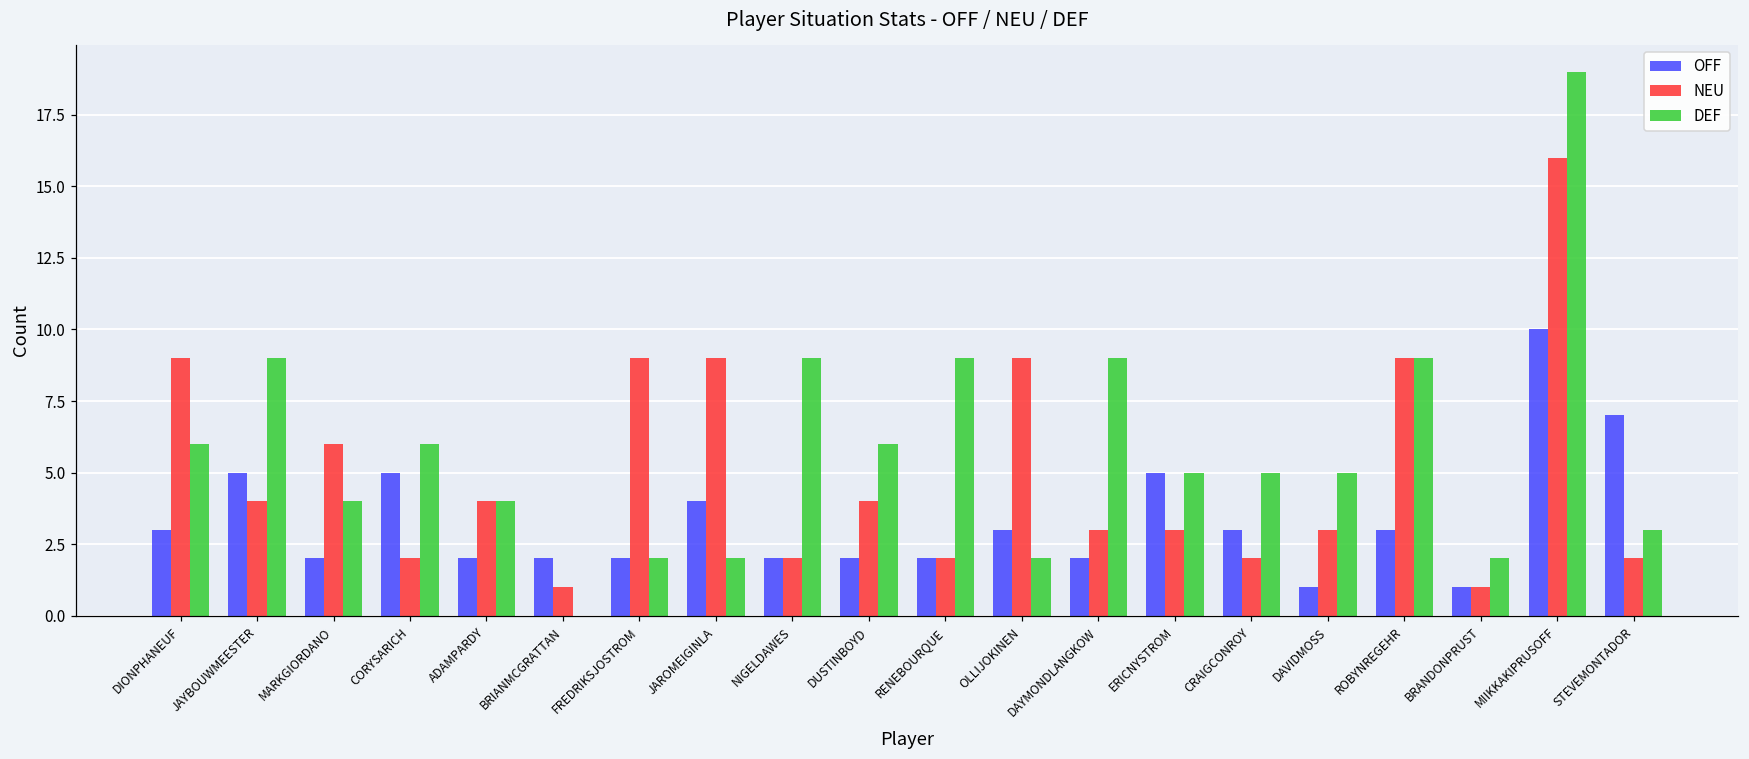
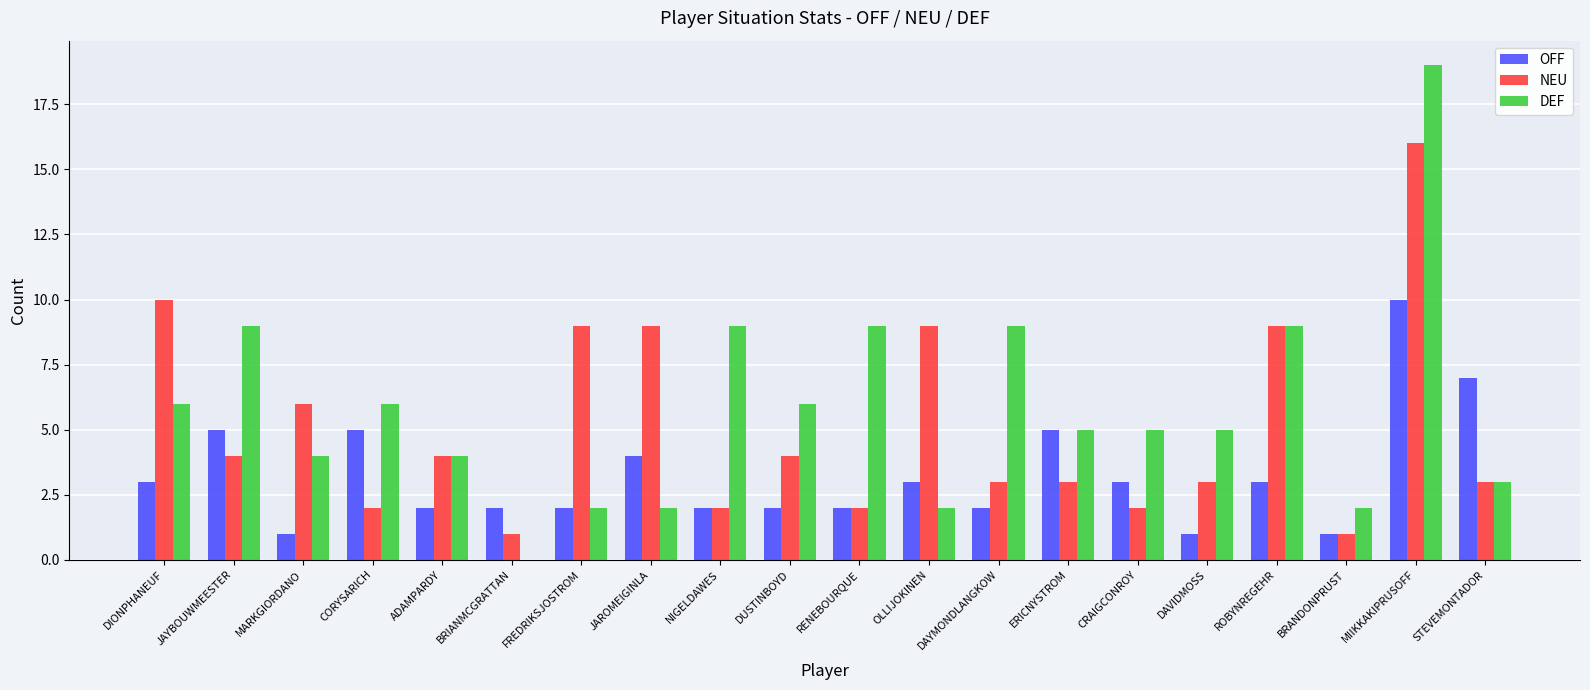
NEU, DIONPHANEUF: 9 -> 10
OFF, MARKGIORDANO: 2 -> 1
NEU, STEVEMONTADOR: 2 -> 3
